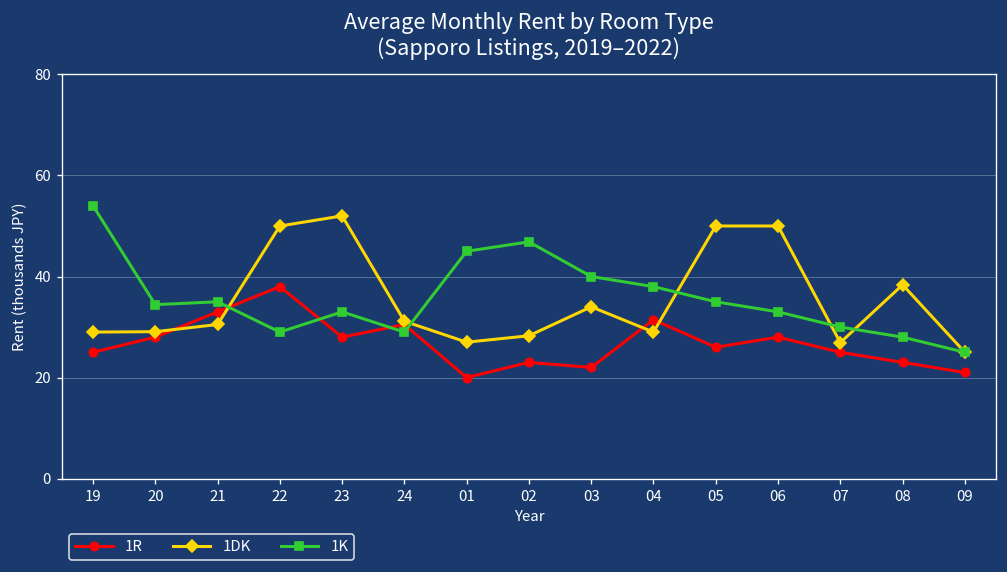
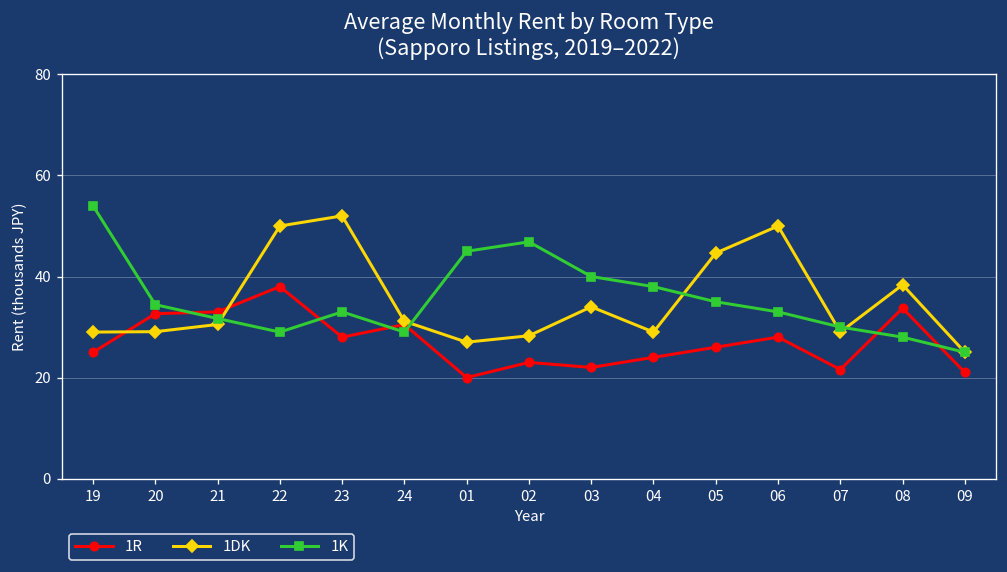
1R, 20: 28 -> 33
1K, 21: 35 -> 32
1R, 04: 31 -> 24
1DK, 05: 50 -> 45
1R, 07: 25 -> 22
1DK, 07: 27 -> 29
1R, 08: 23 -> 34
